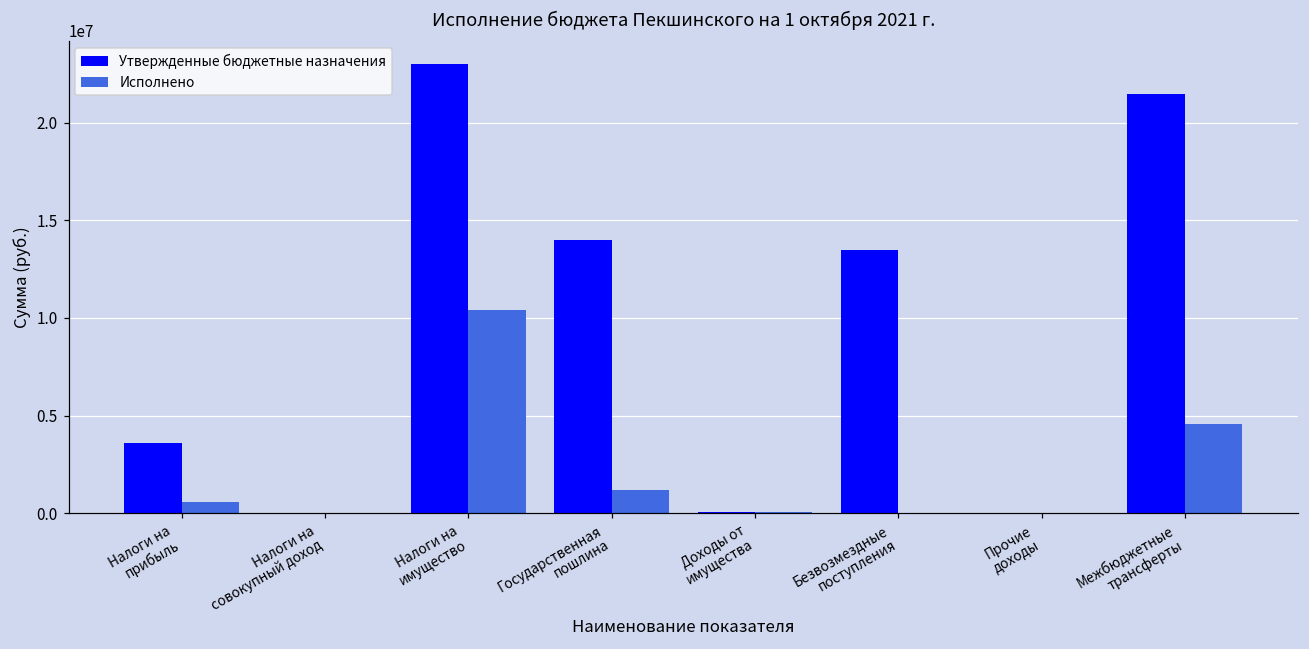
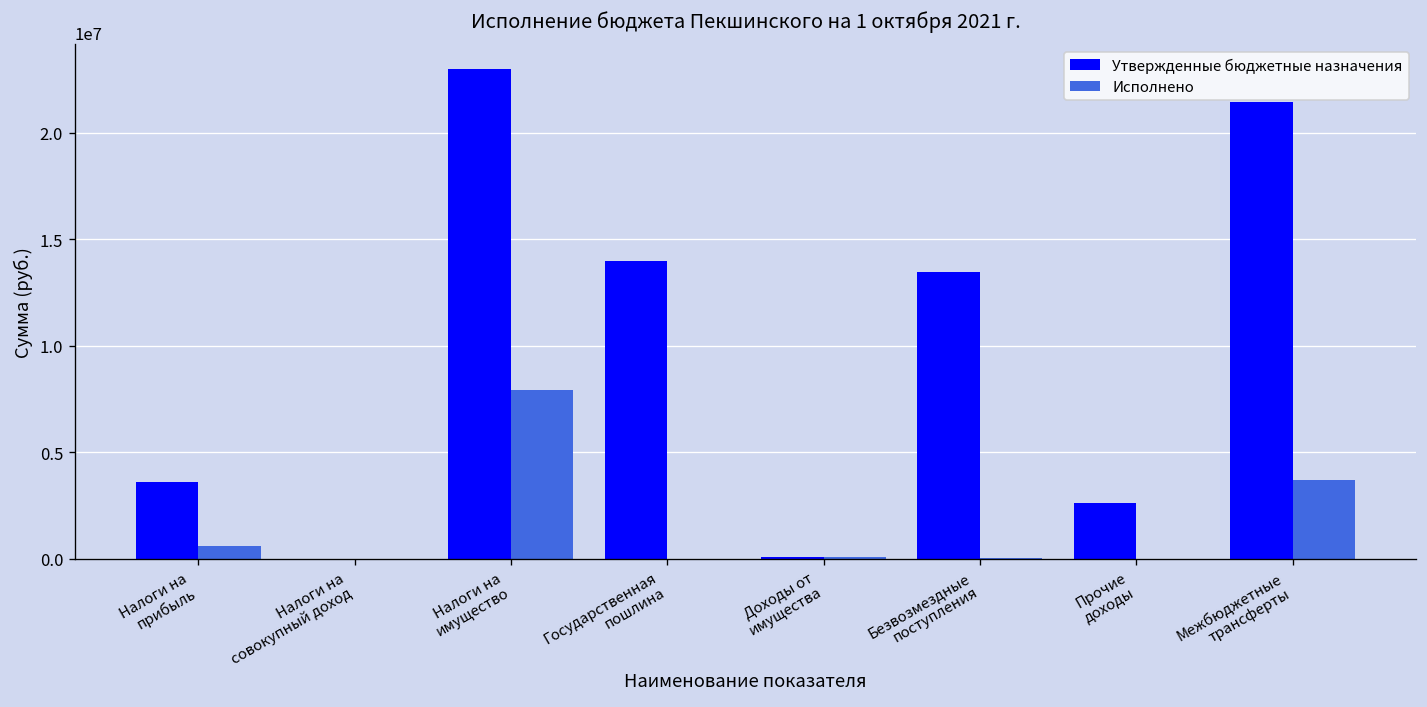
Исполнено, Налоги на имущество: 10400000 -> 7900000
Исполнено, Государственная пошлина: 1200000 -> 0
Утвержденные бюджетные назначения, Прочие доходы: 0 -> 2600000
Исполнено, Межбюджетные трансферты: 4600000 -> 3700000
